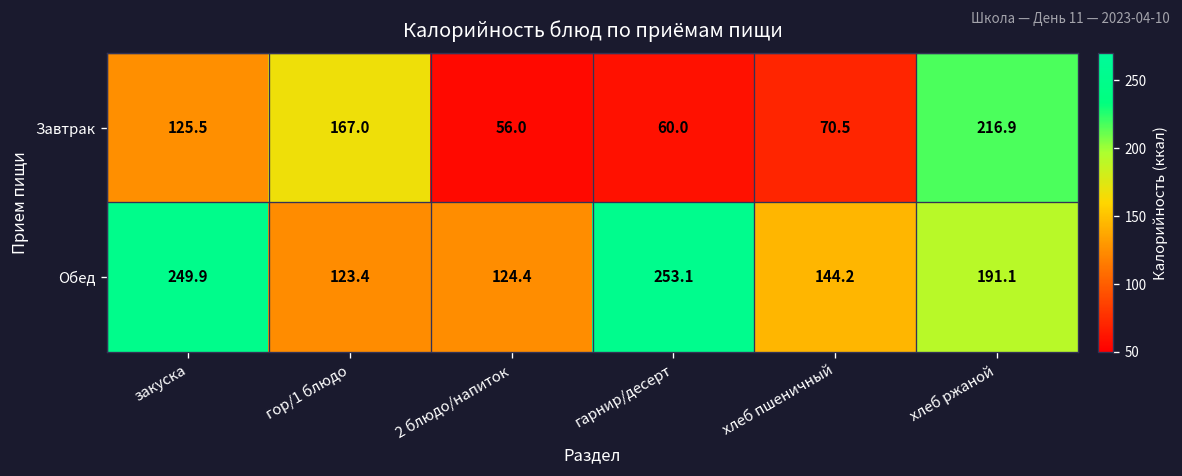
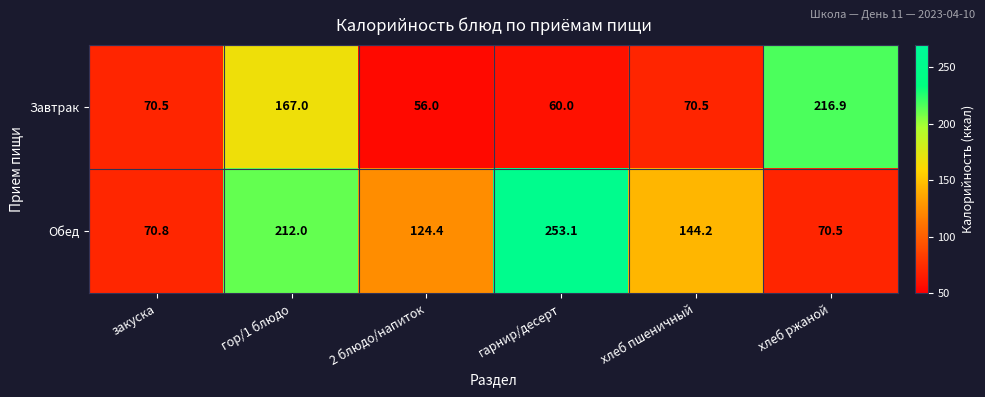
Завтрак, закуска: 125.5 -> 70.5
Обед, закуска: 249.9 -> 70.8
Обед, гор/1 блюдо: 123.4 -> 212.0
Обед, хлеб ржаной: 191.1 -> 70.5
